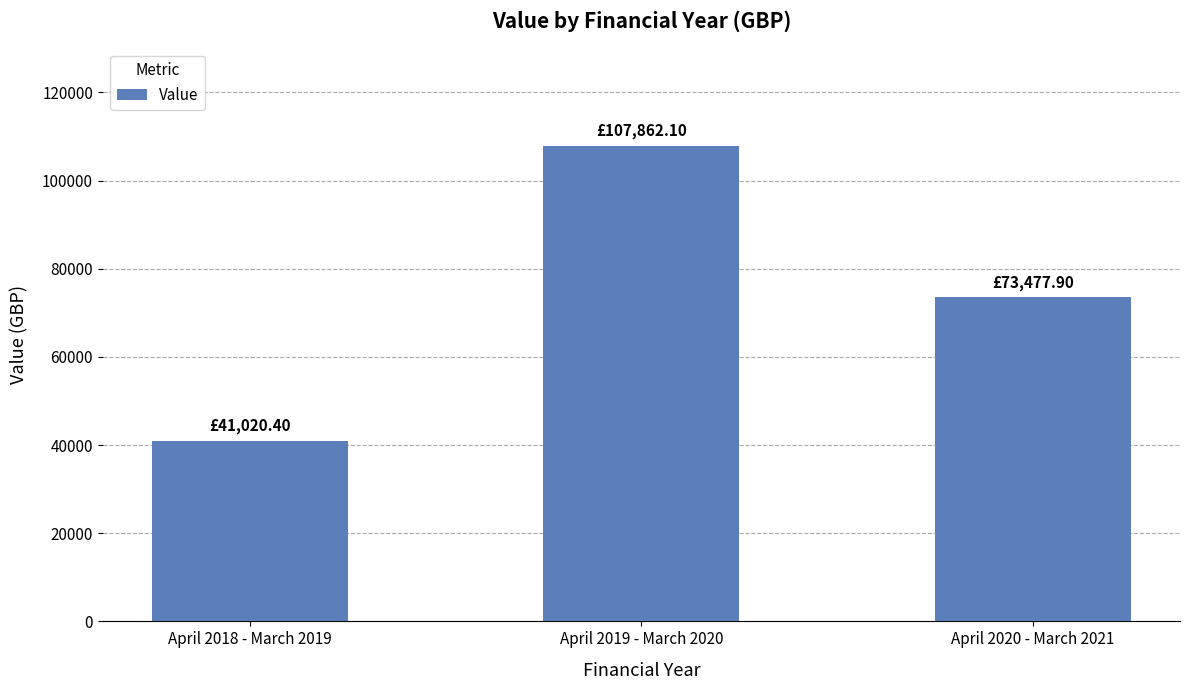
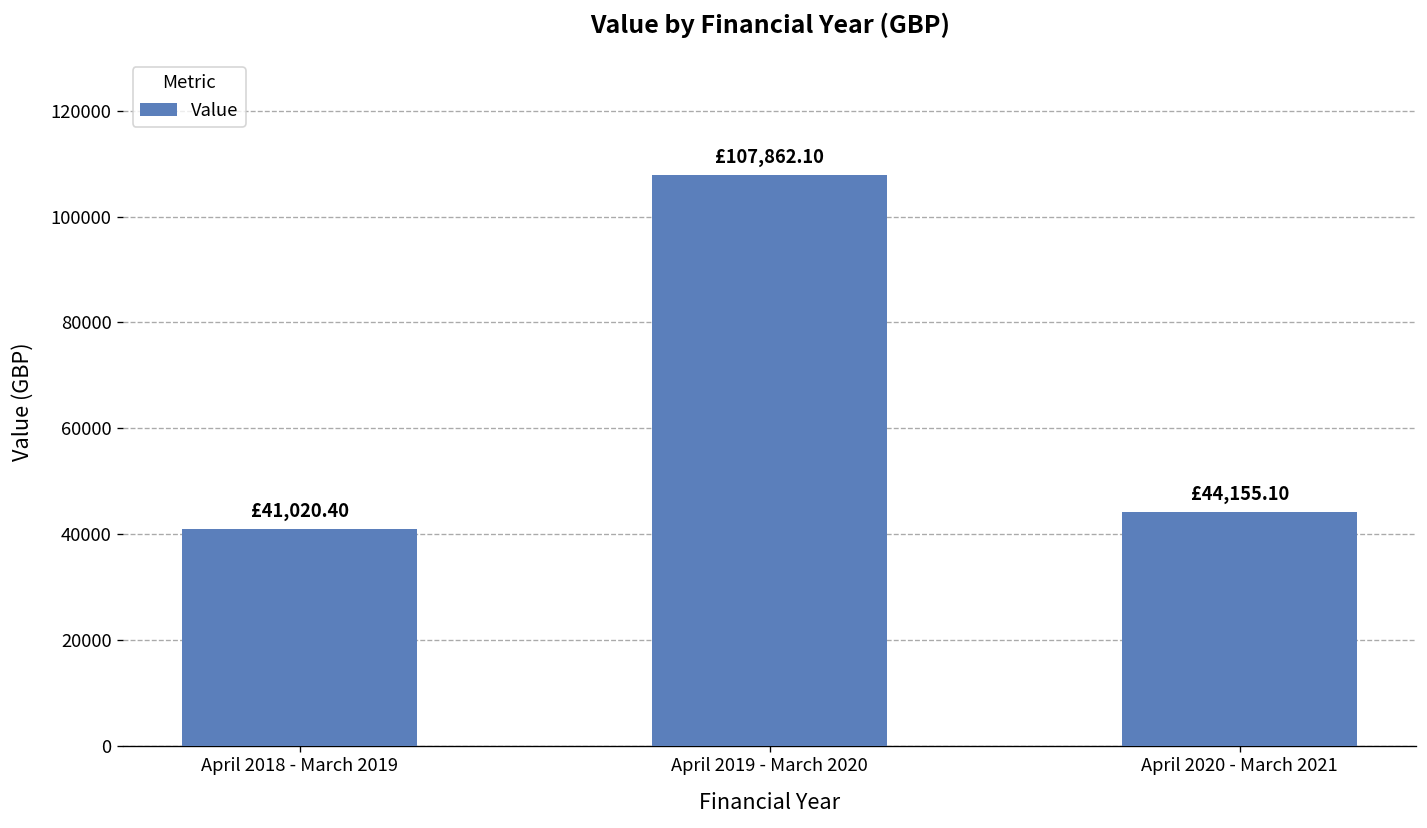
April 2020 - March 2021: £73,477.90 -> £44,155.10
